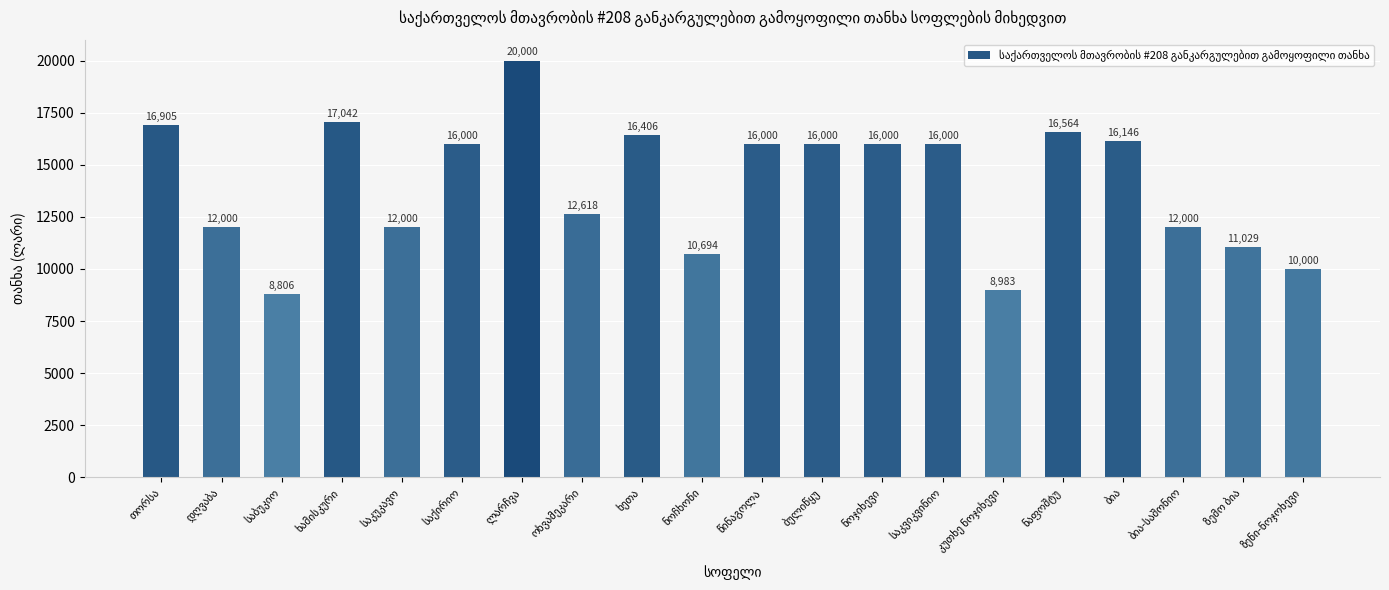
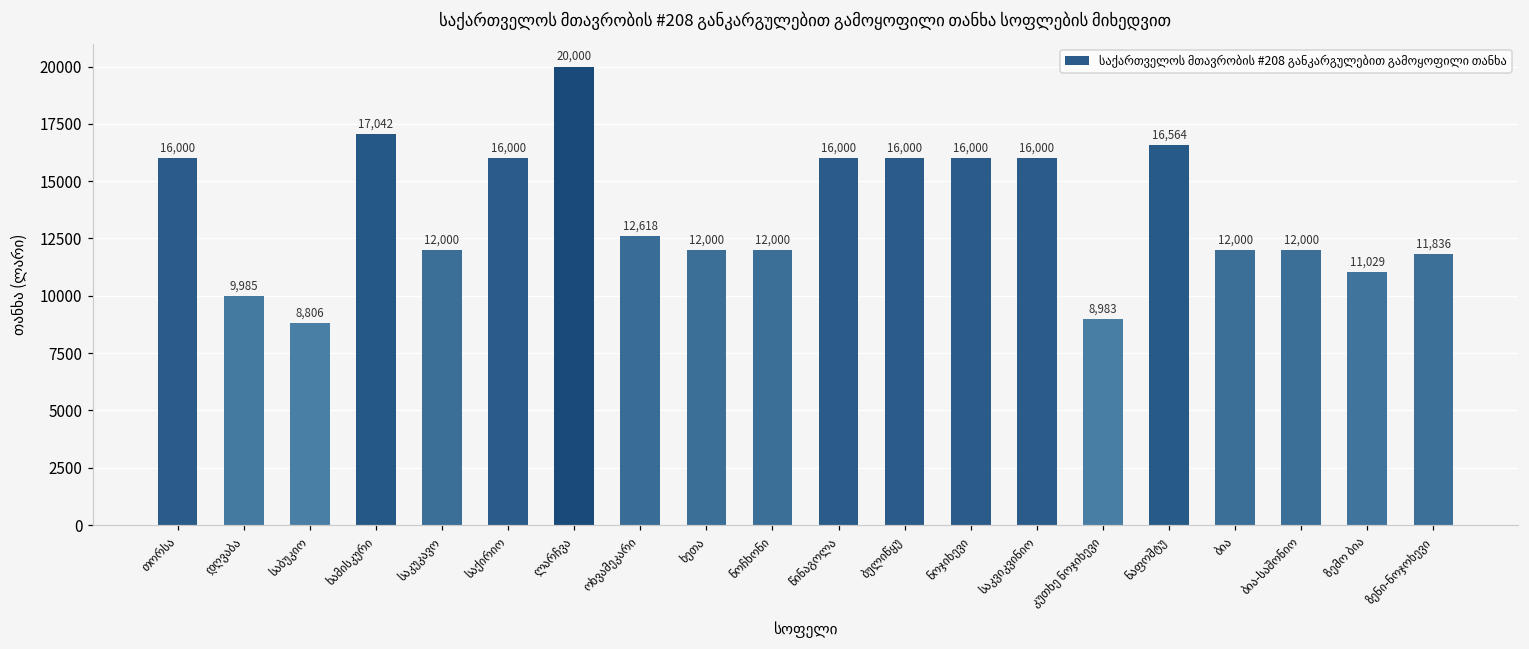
თორსა: 16,905 -> 16,000
დღვაბა: 12,000 -> 9,985
ხეთა: 16,406 -> 12,000
ნოჩხონი: 10,694 -> 12,000
ბია: 16,146 -> 12,000
ზენი-ნოჯოხევი: 10,000 -> 11,836
